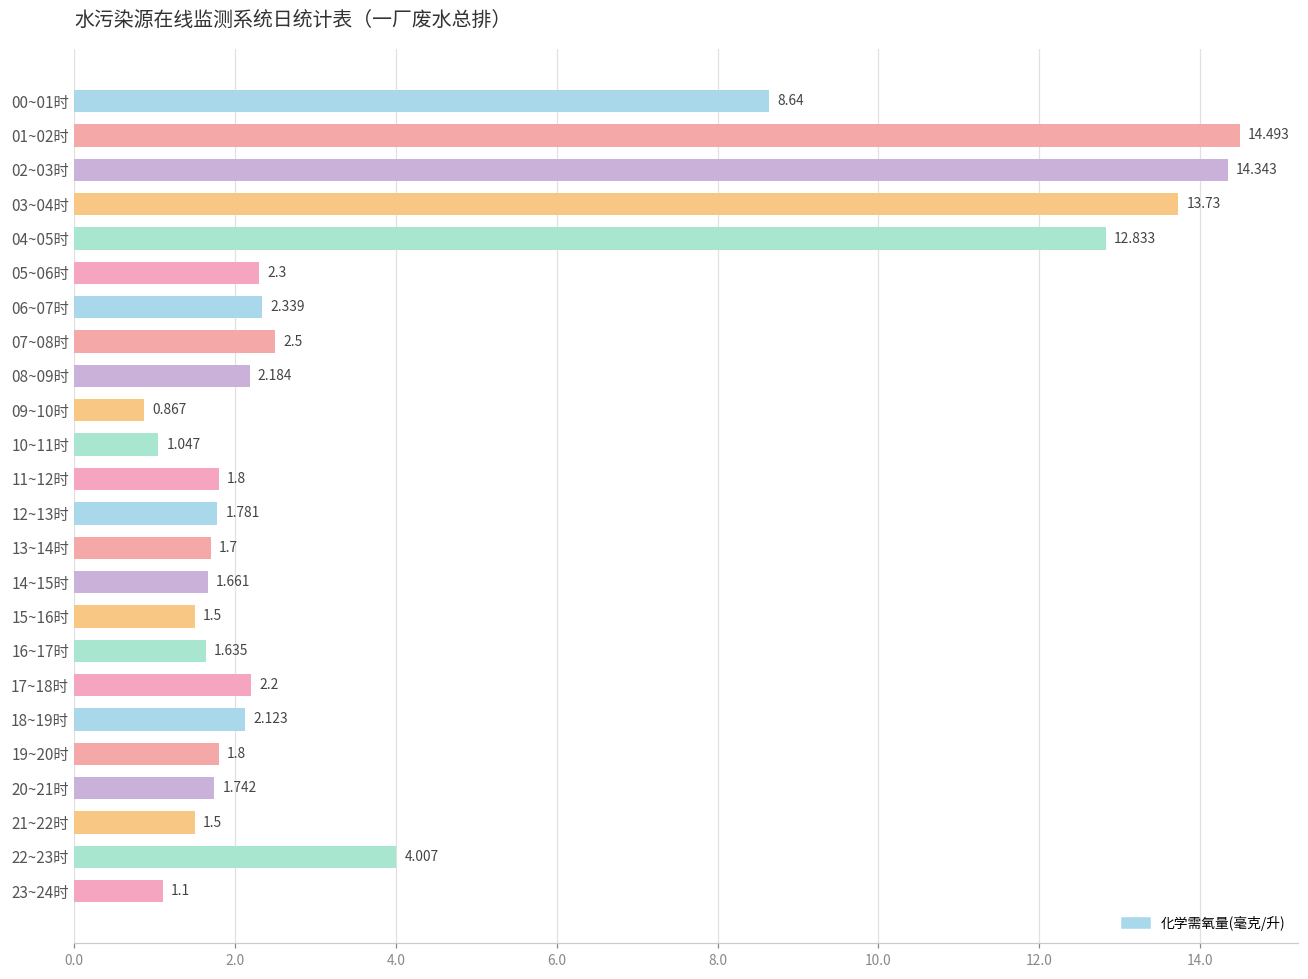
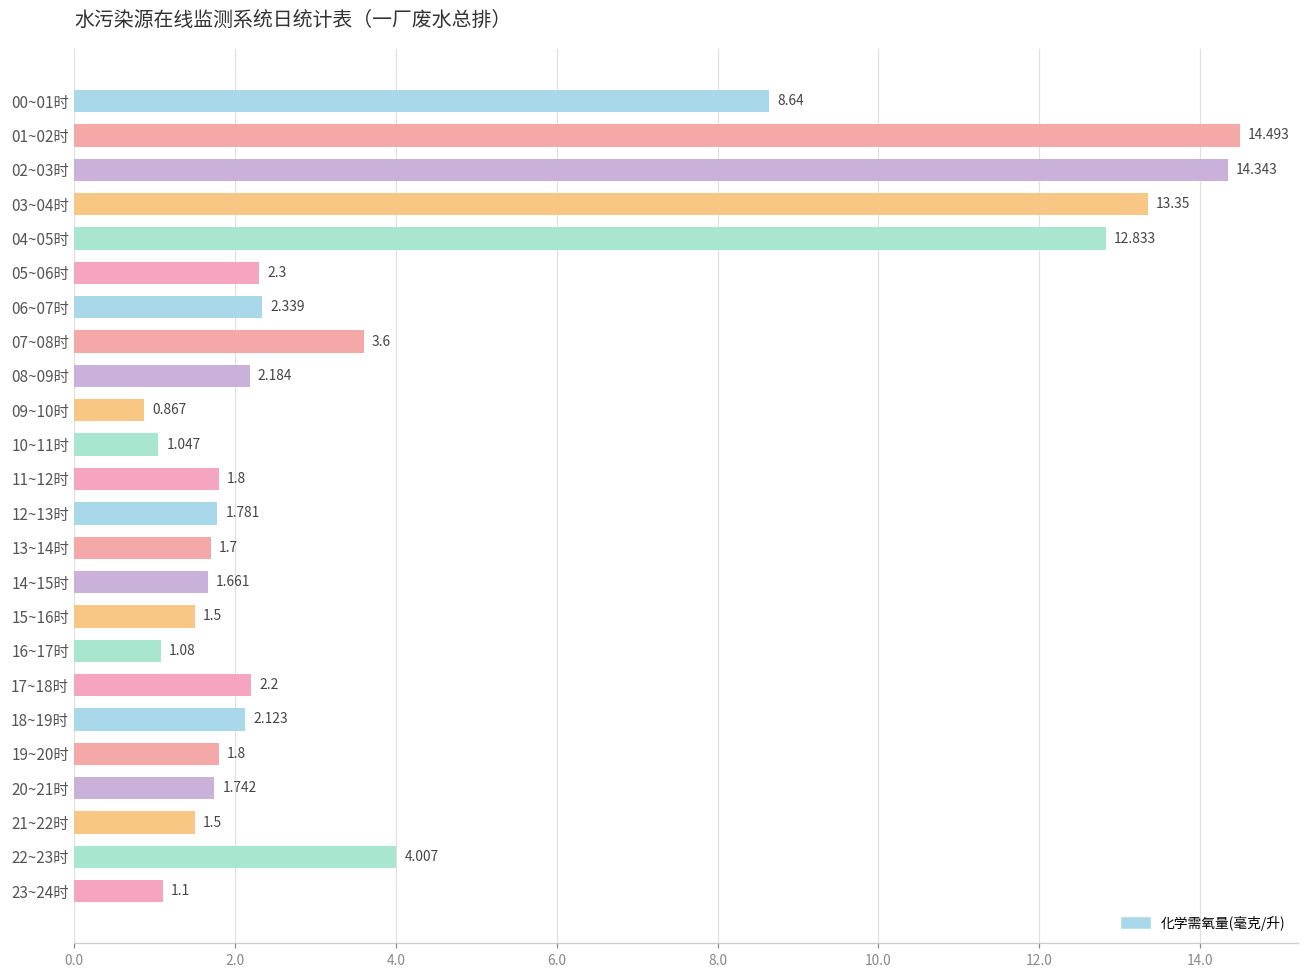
03~04时: 13.73 -> 13.35
07~08时: 2.5 -> 3.6
16~17时: 1.635 -> 1.08
